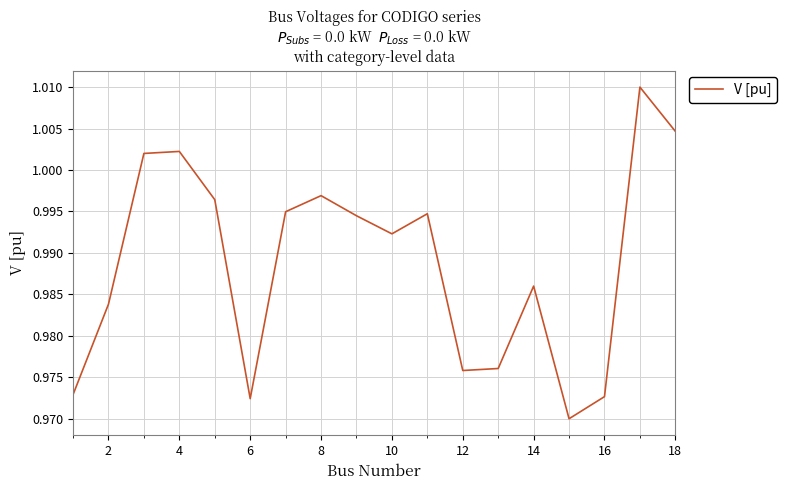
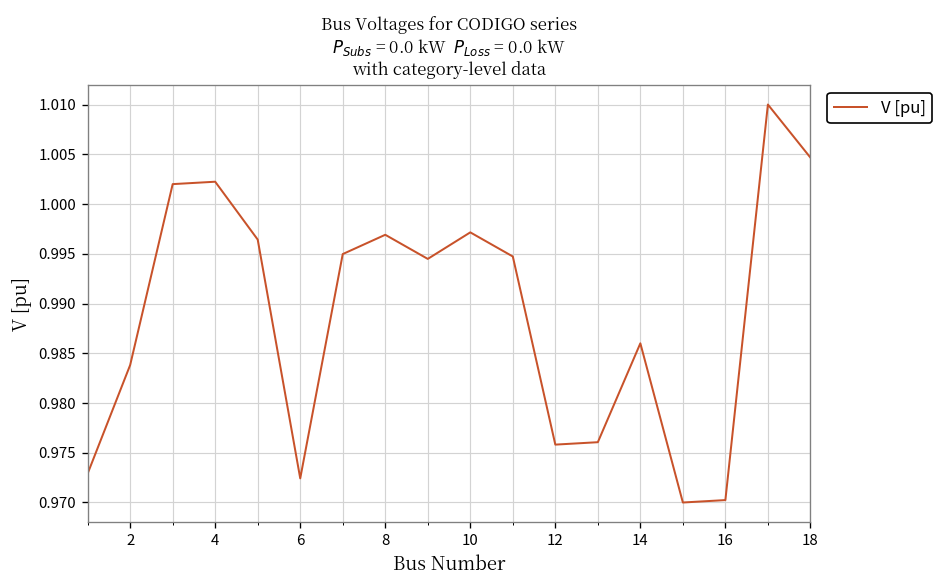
10: 0.992 -> 0.997
16: 0.973 -> 0.970
